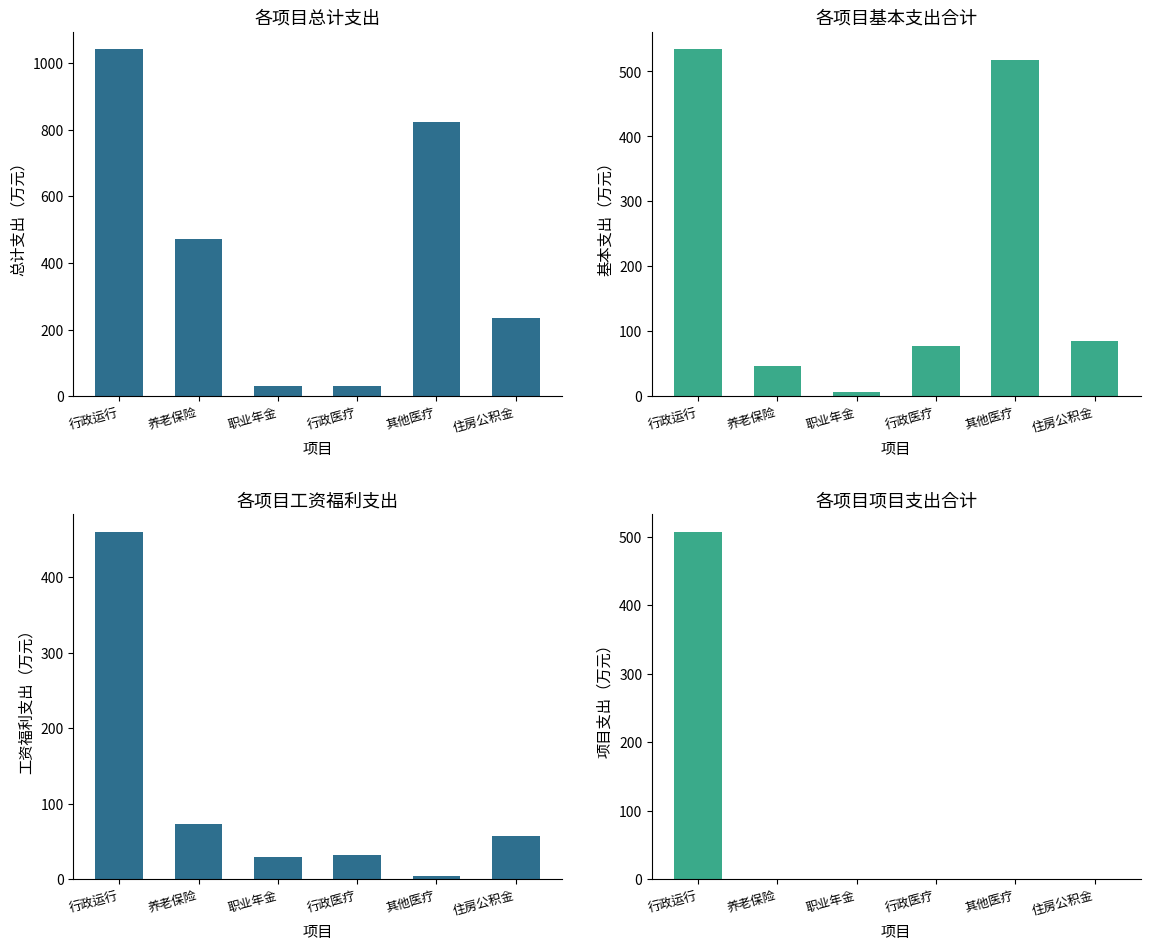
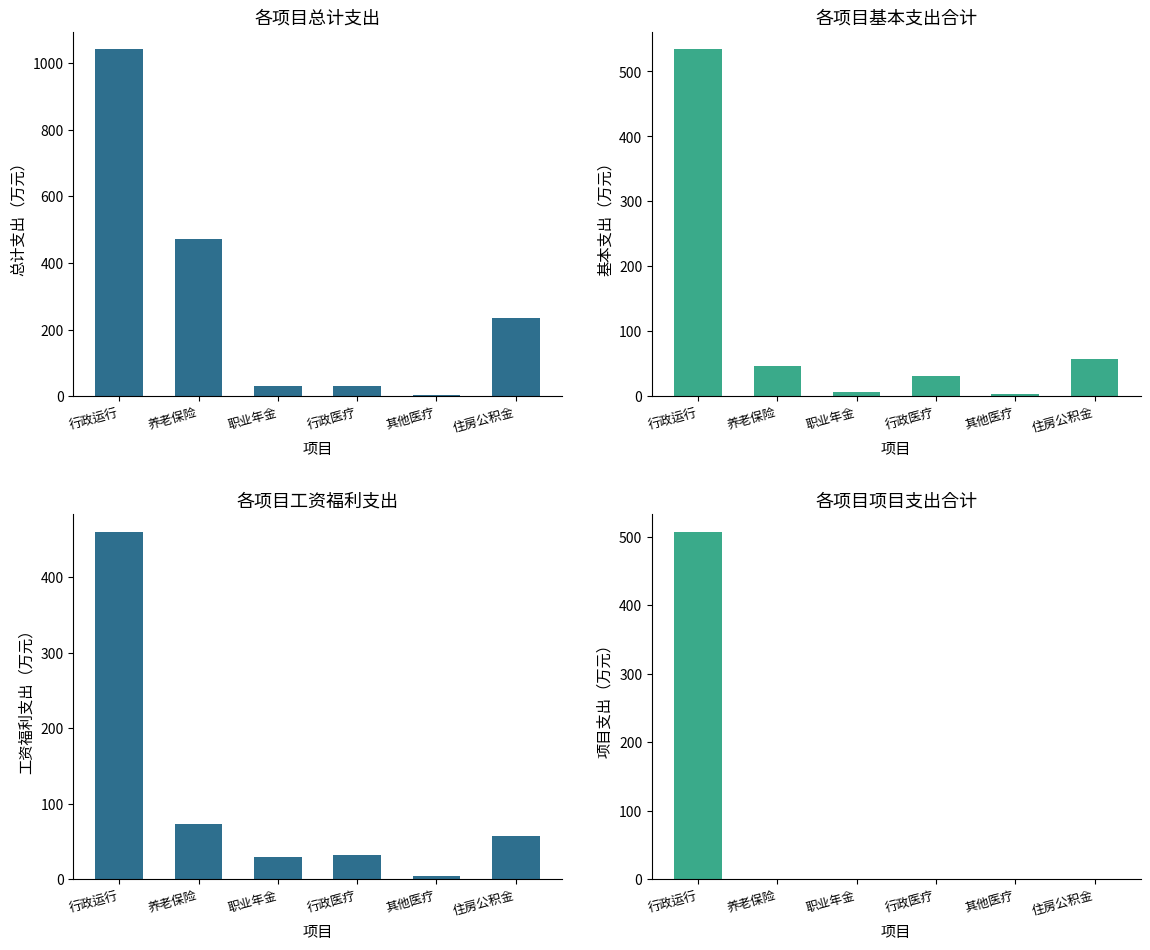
各项目总计支出, 其他医疗: 820 -> 0
各项目基本支出合计, 行政医疗: 80 -> 30
各项目基本支出合计, 其他医疗: 520 -> 0
各项目基本支出合计, 住房公积金: 90 -> 60
